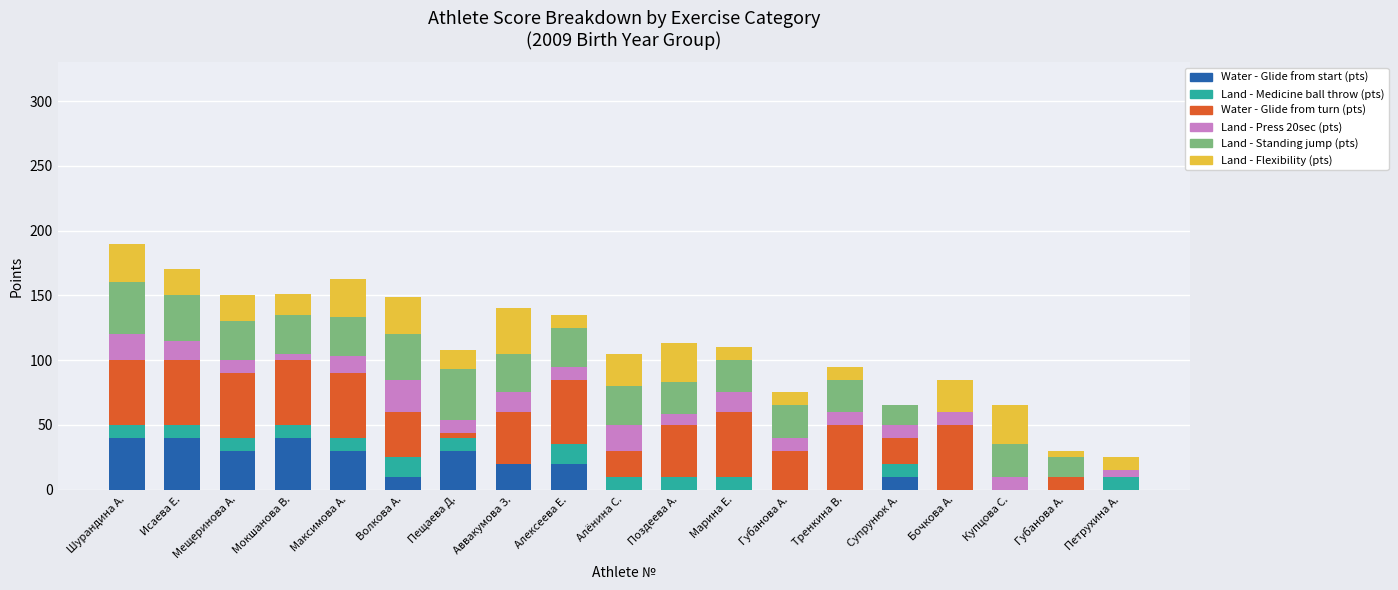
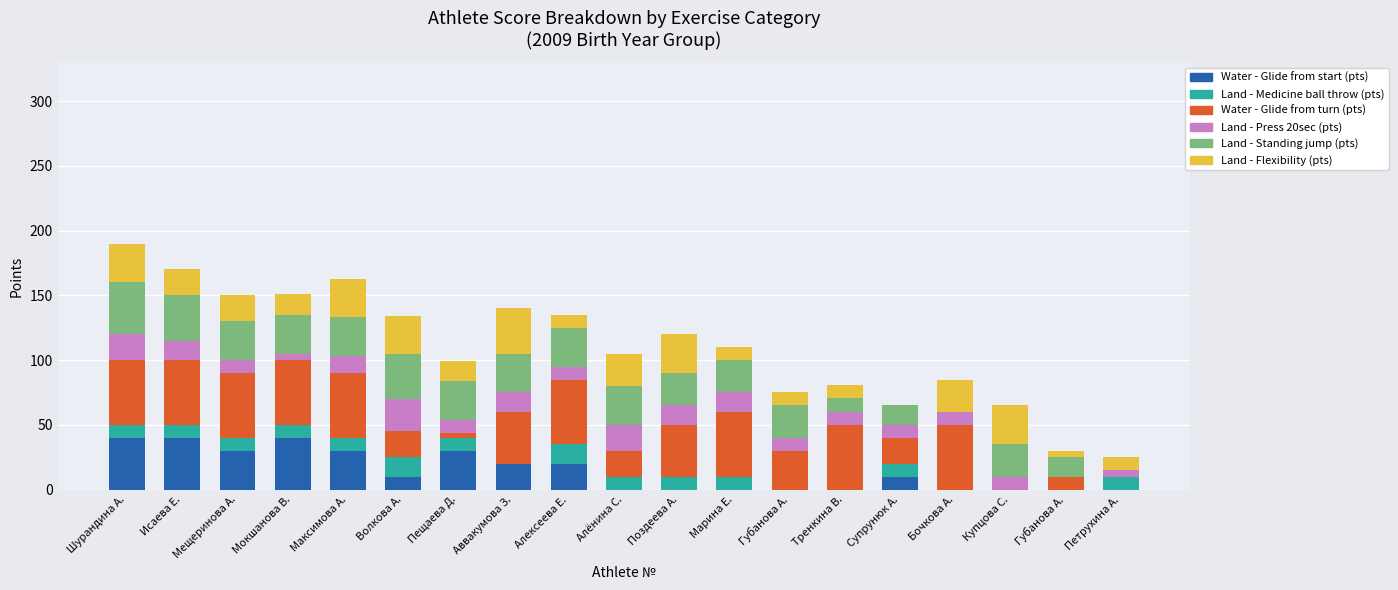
Water - Glide from turn (pts), Волкова А.: 35 -> 20
Land - Standing jump (pts), Пещаева Д.: 39 -> 30
Land - Press 20sec (pts), Поздеева А.: 8 -> 15
Land - Standing jump (pts), Тренкина В.: 25 -> 11
